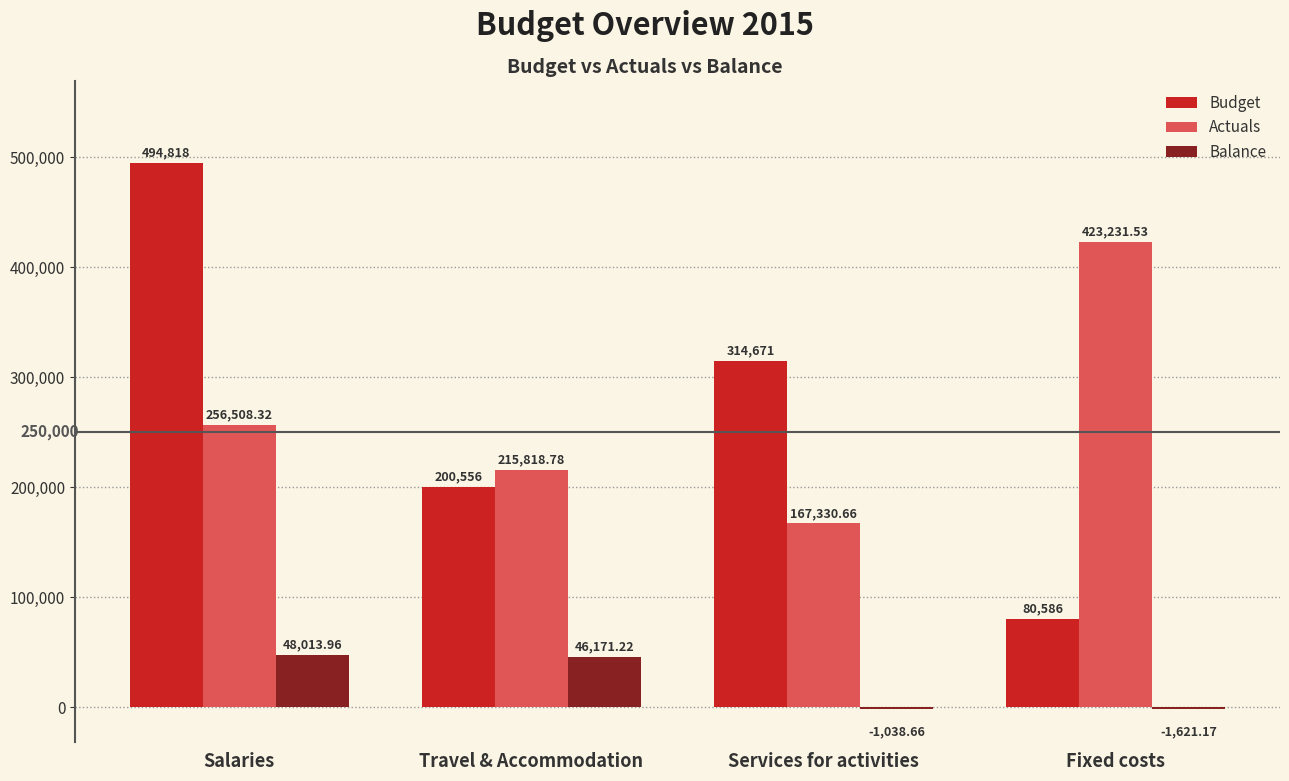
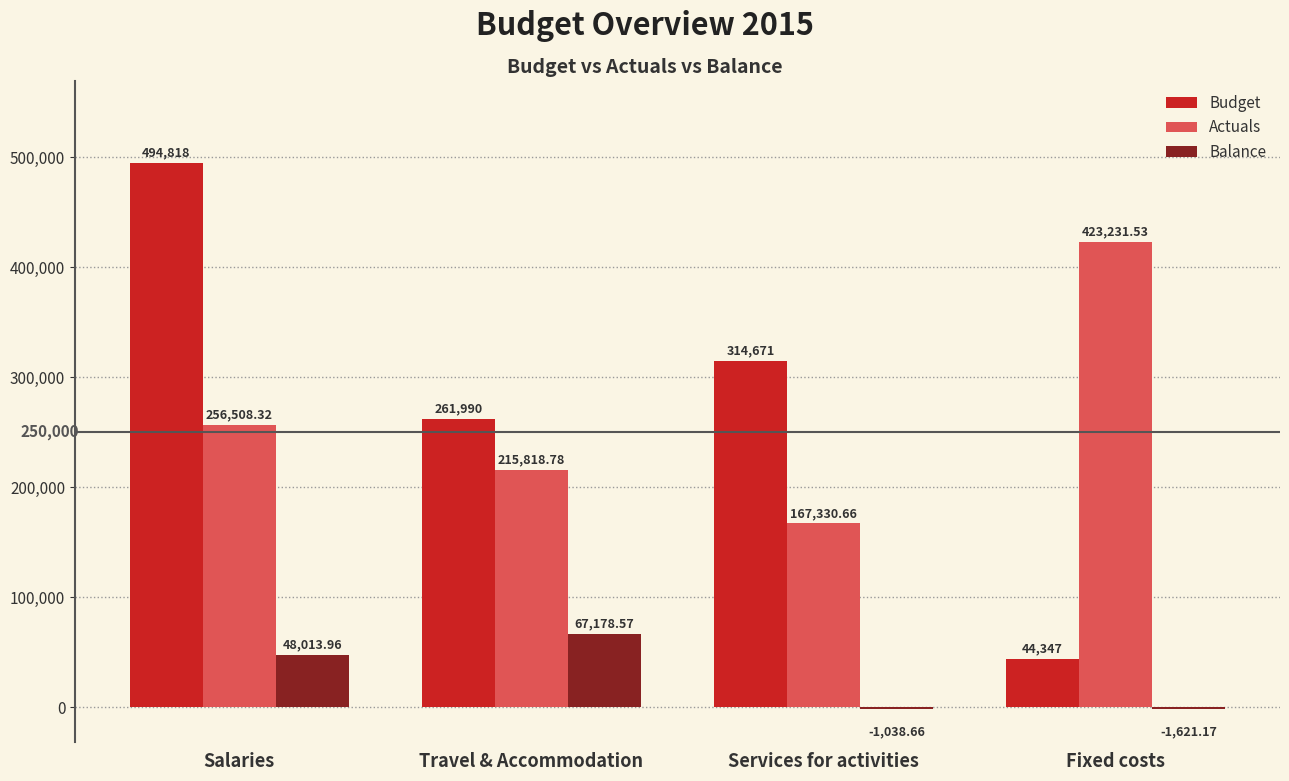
Budget, Travel & Accommodation: 200,556 -> 261,990
Balance, Travel & Accommodation: 46,171.22 -> 67,178.57
Budget, Fixed costs: 80,586 -> 44,347
